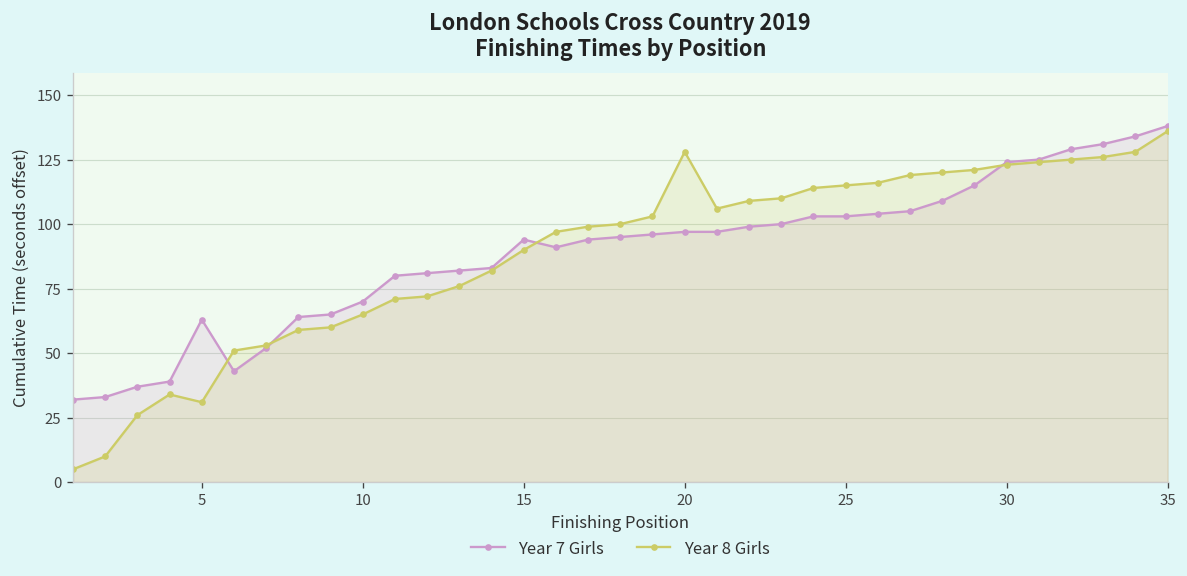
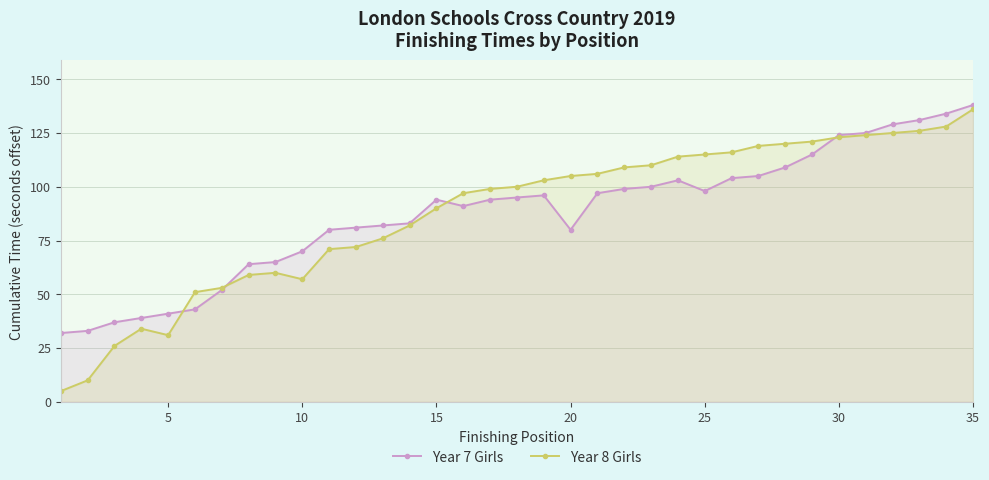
Year 7 Girls, 5: 63 -> 41
Year 8 Girls, 10: 65 -> 57
Year 7 Girls, 20: 97 -> 80
Year 8 Girls, 20: 128 -> 105
Year 7 Girls, 25: 103 -> 98
